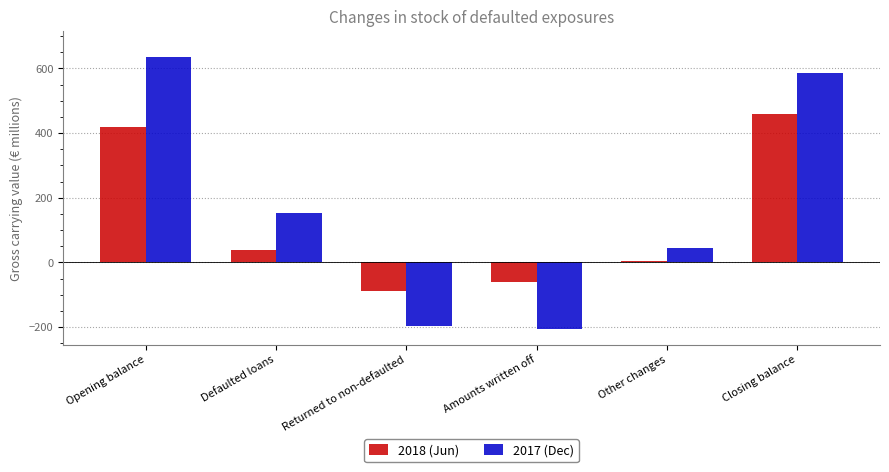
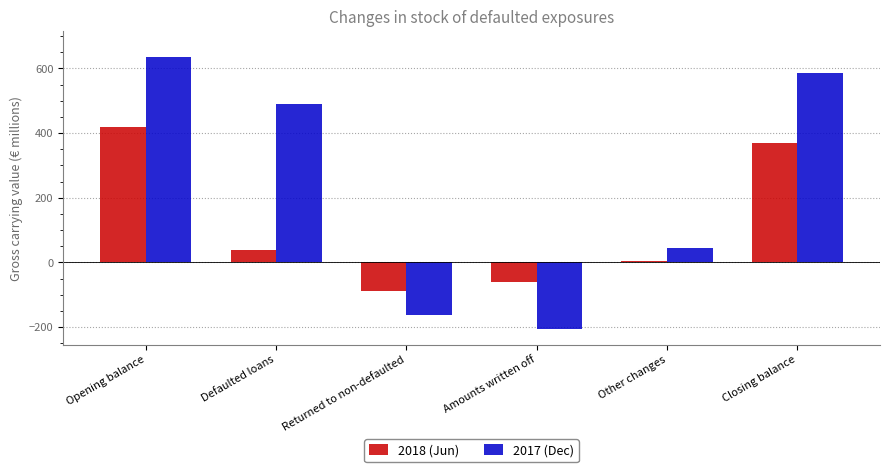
2017 (Dec), Defaulted loans: 150 -> 490
2017 (Dec), Returned to non-defaulted: -200 -> -160
2018 (Jun), Closing balance: 460 -> 370
